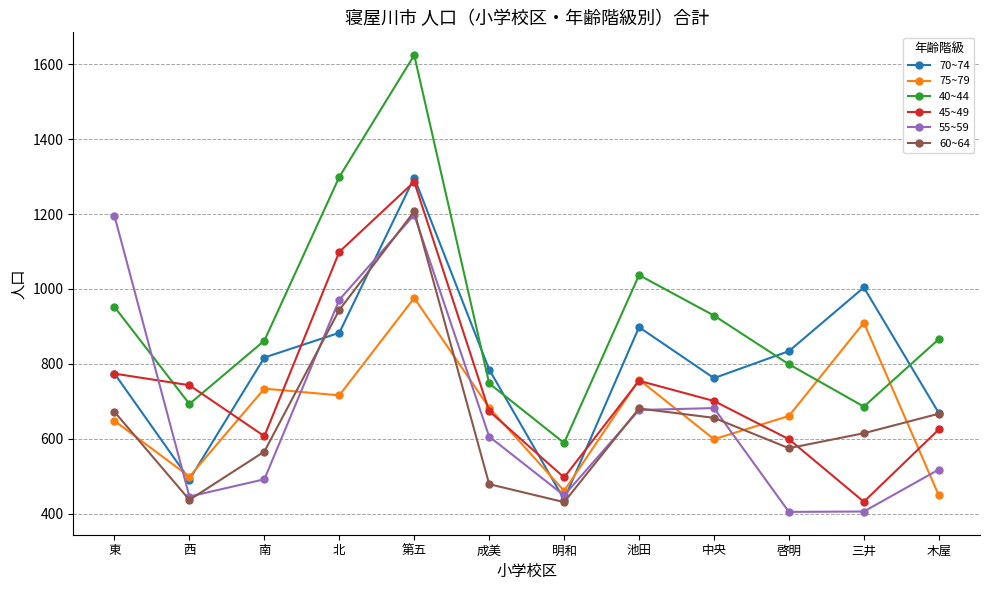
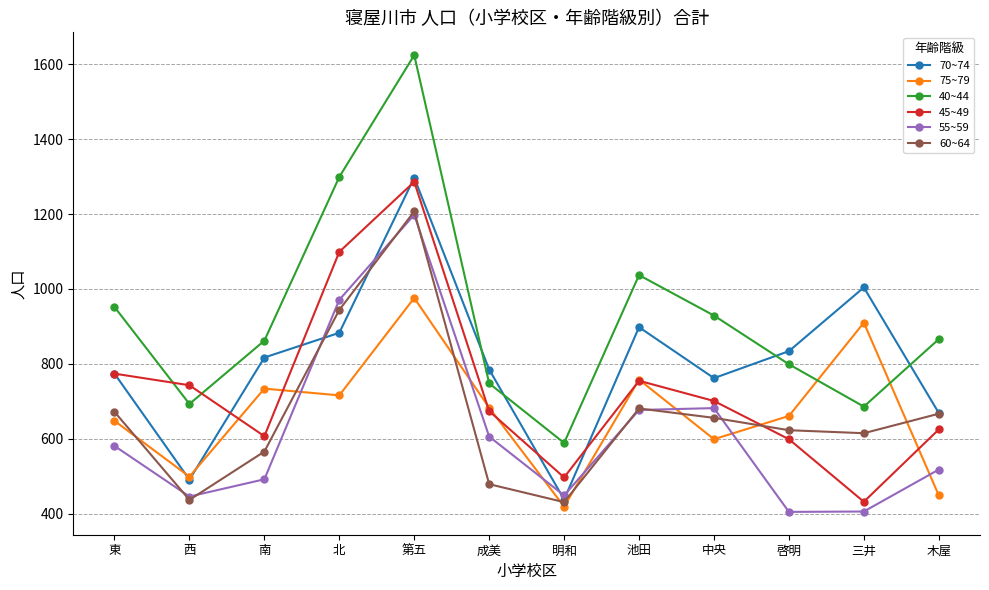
55~59, 東: 1200 -> 580
75~79, 明和: 460 -> 420
60~64, 啓明: 580 -> 620
